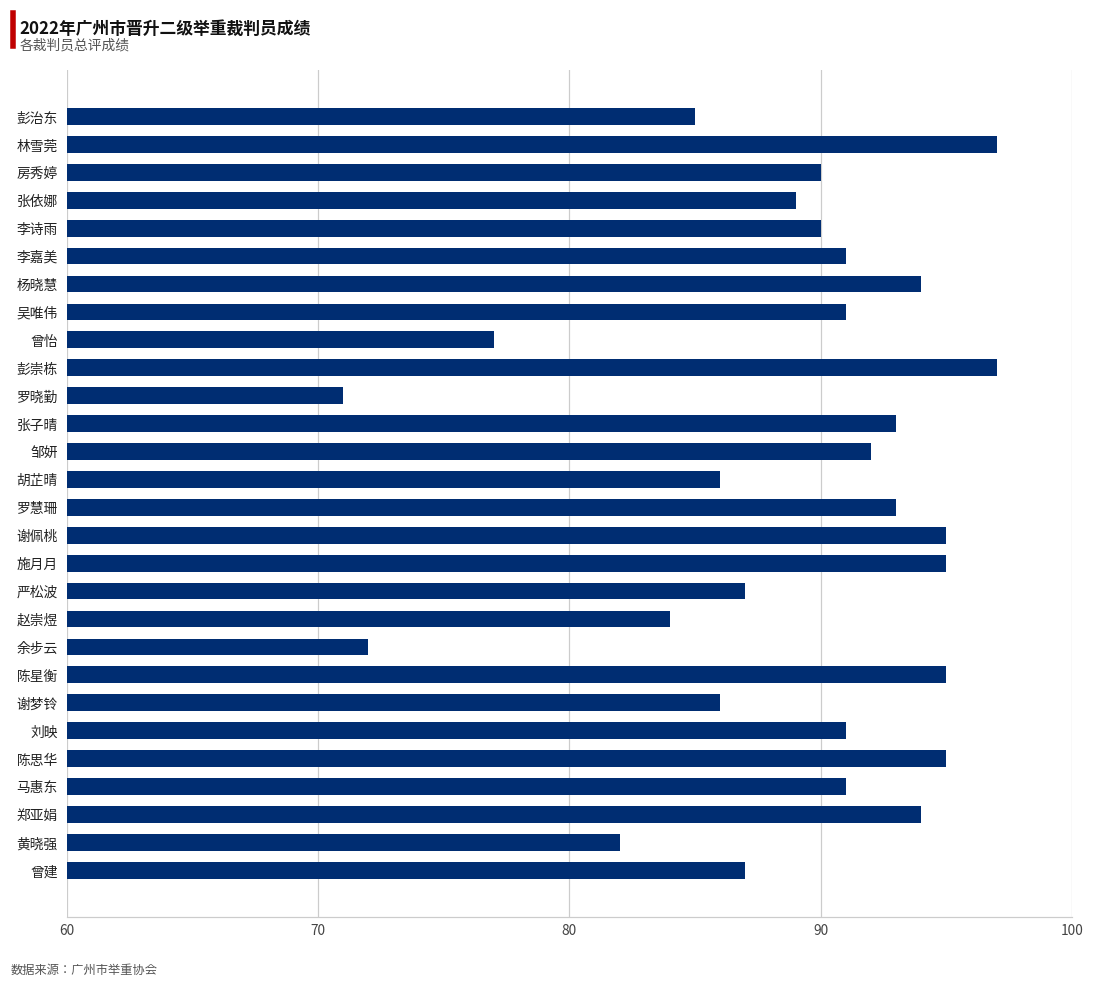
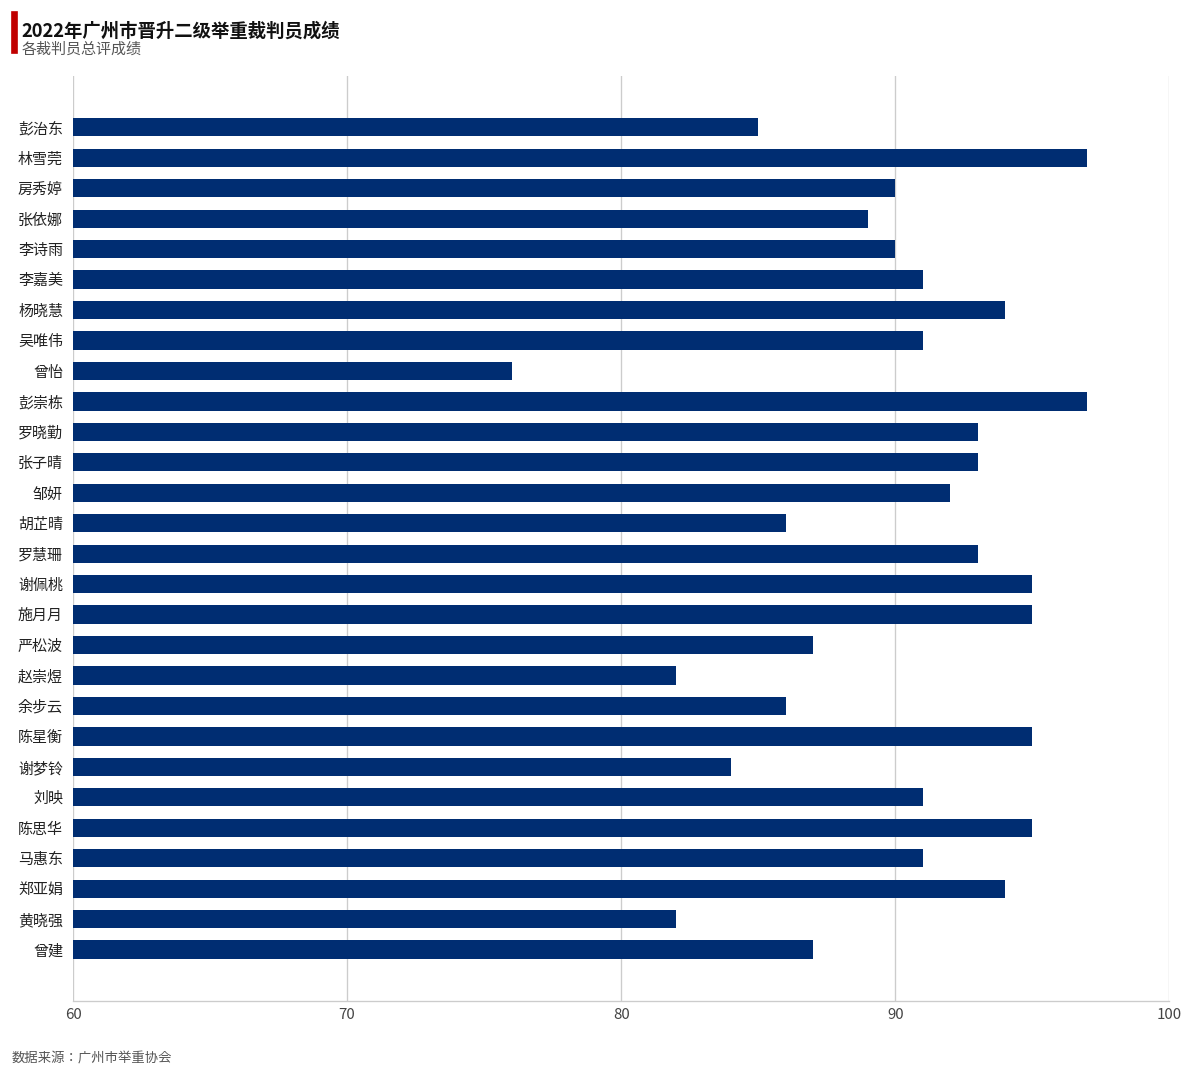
曾怡: 77 -> 76
罗晓勤: 71 -> 93
赵崇煜: 84 -> 82
余步云: 72 -> 86
谢梦铃: 86 -> 84
